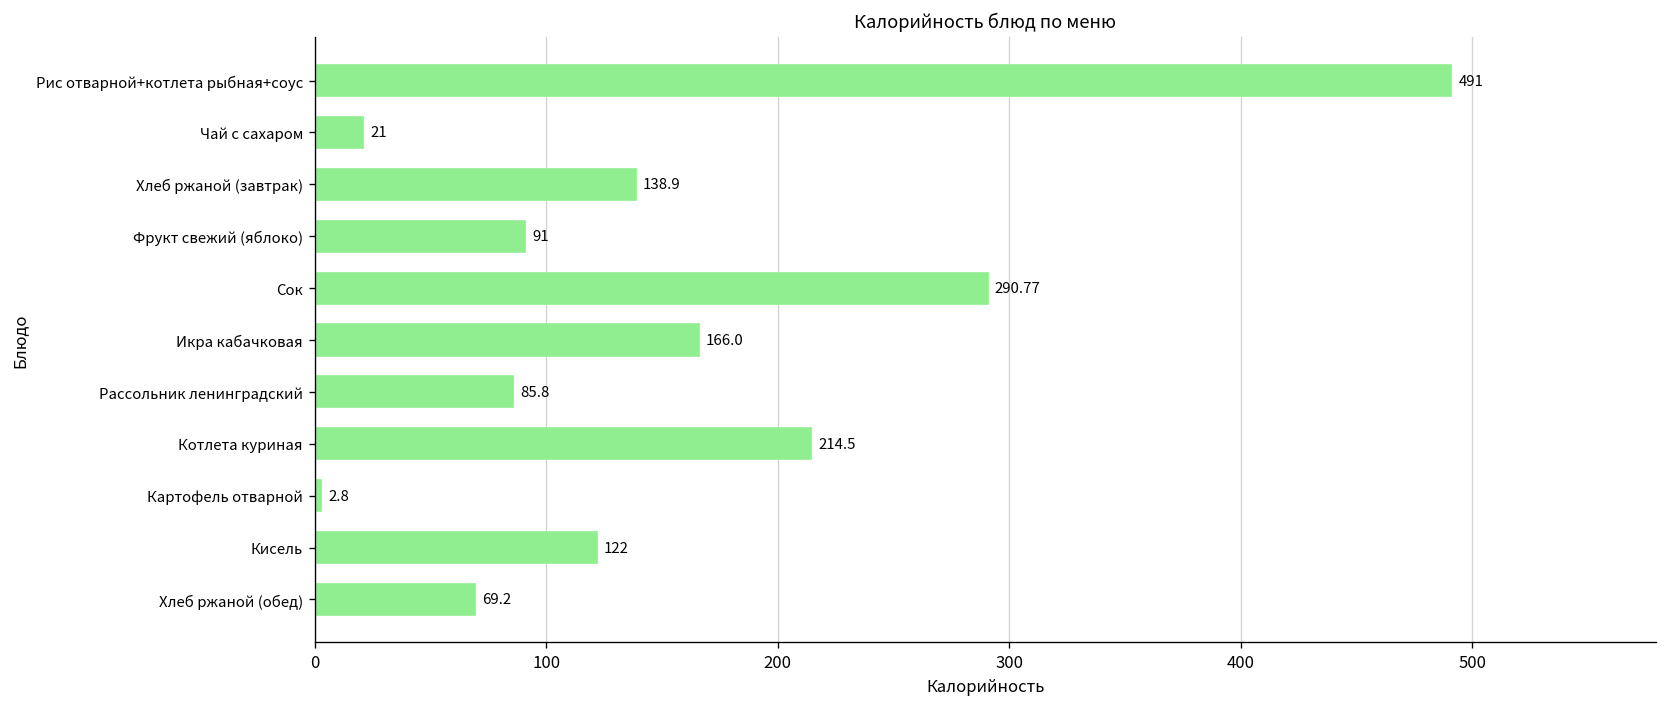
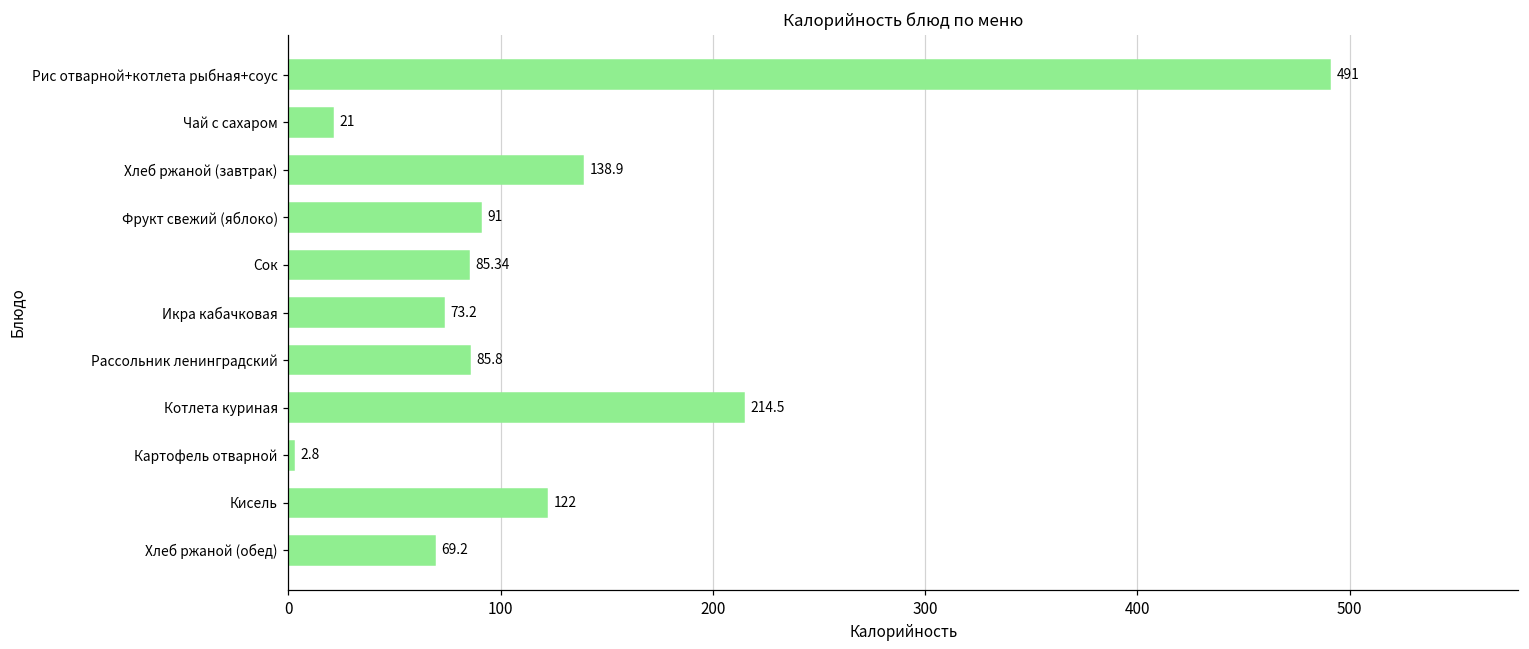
Сок: 290.77 -> 85.34
Икра кабачковая: 166.0 -> 73.2
